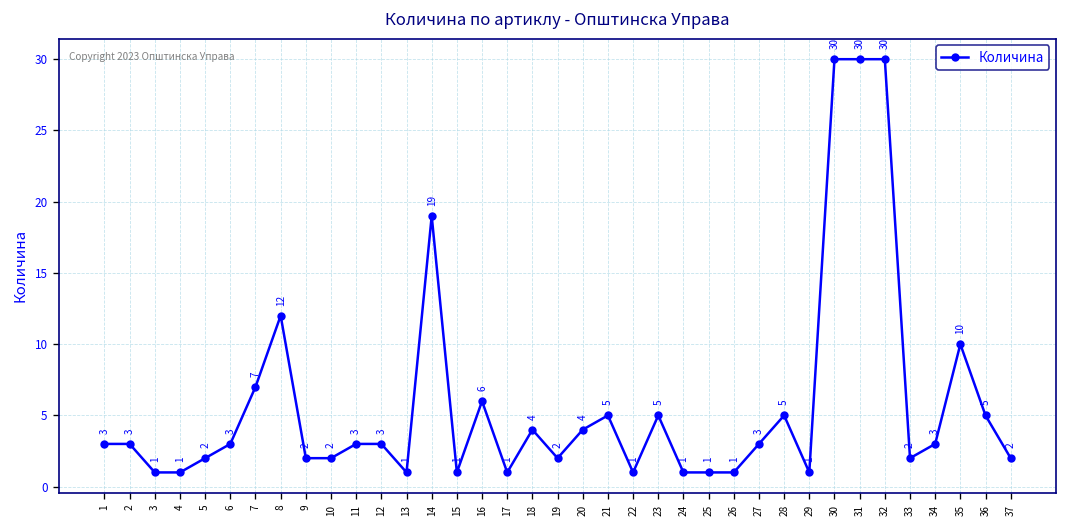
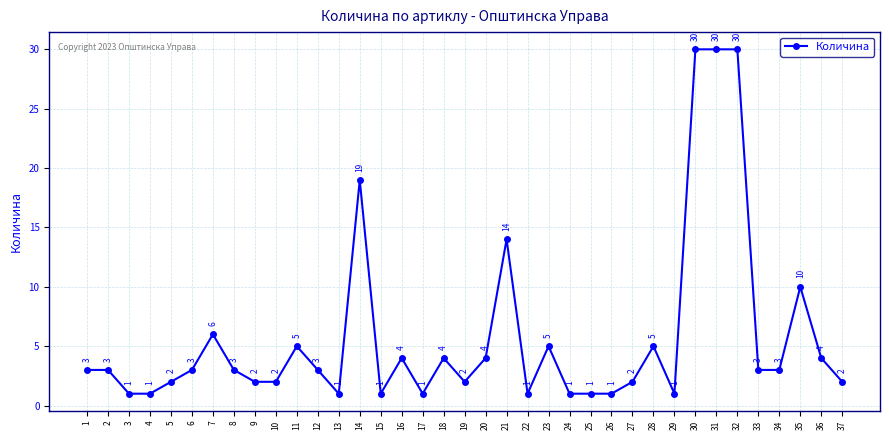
7: 7 -> 6
8: 12 -> 3
11: 3 -> 5
16: 6 -> 4
21: 5 -> 14
27: 3 -> 2
33: 2 -> 3
36: 5 -> 4
